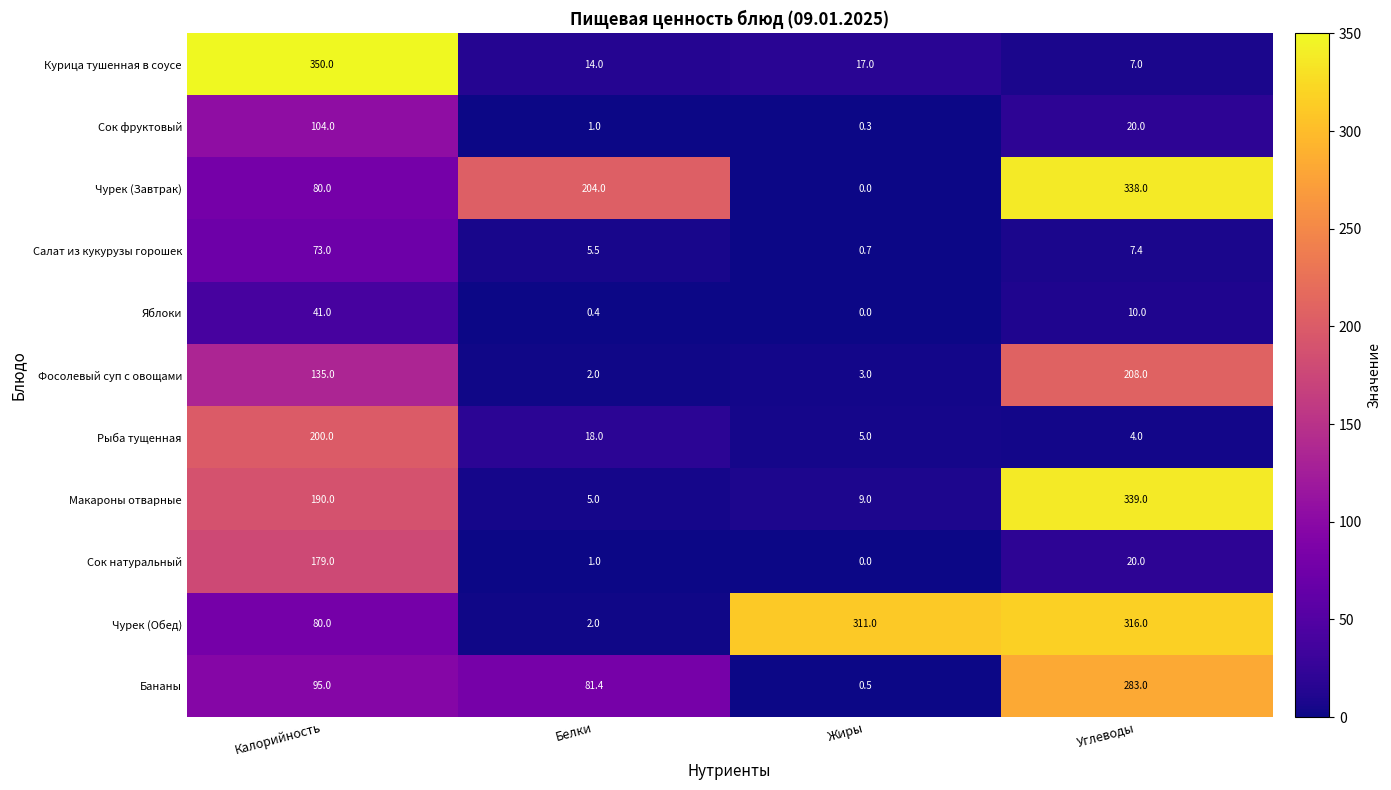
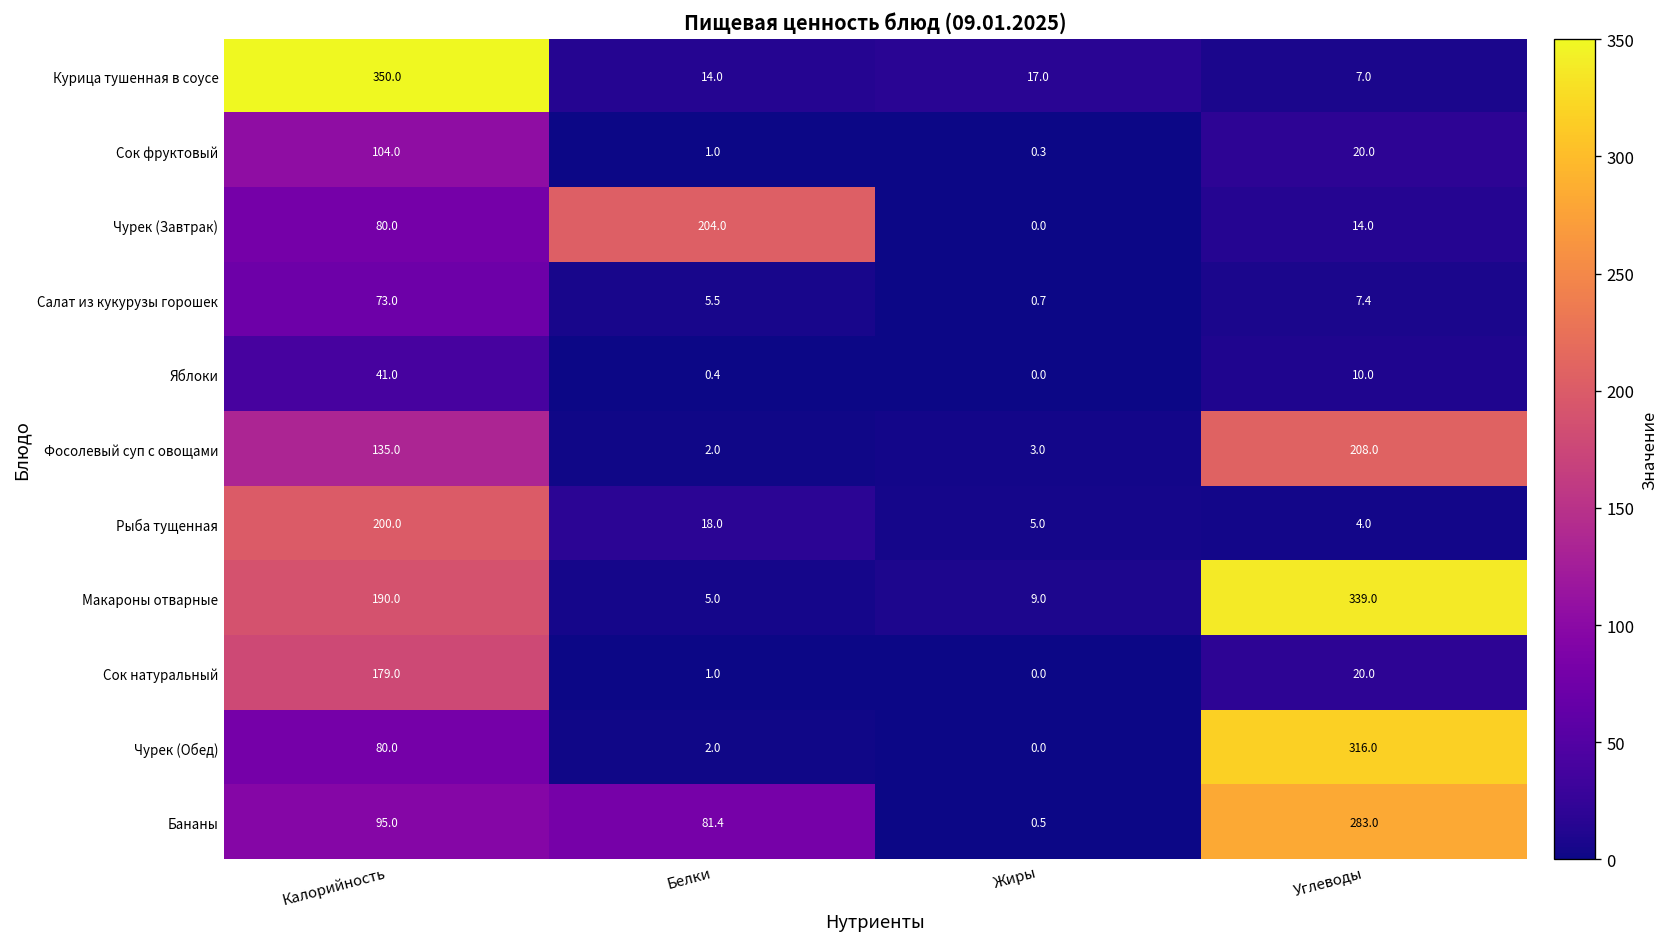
Чурек (Завтрак), Углеводы: 338.0 -> 14.0
Чурек (Обед), Жиры: 311.0 -> 0.0
